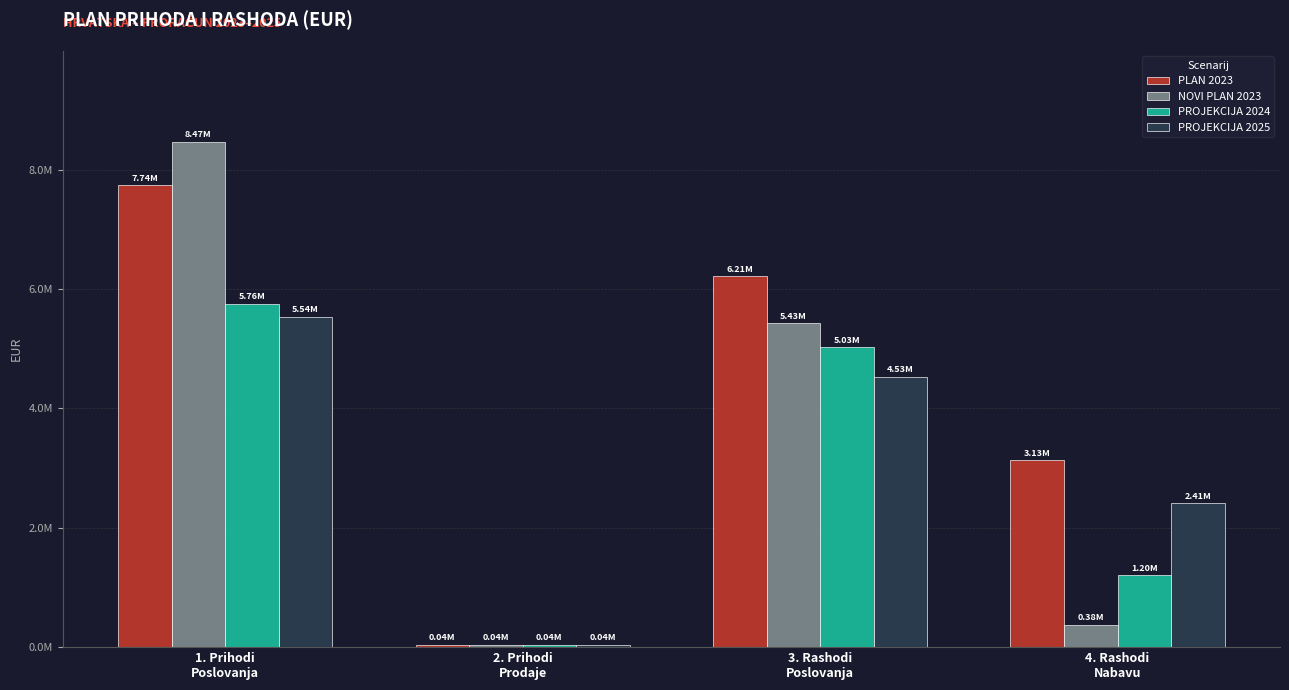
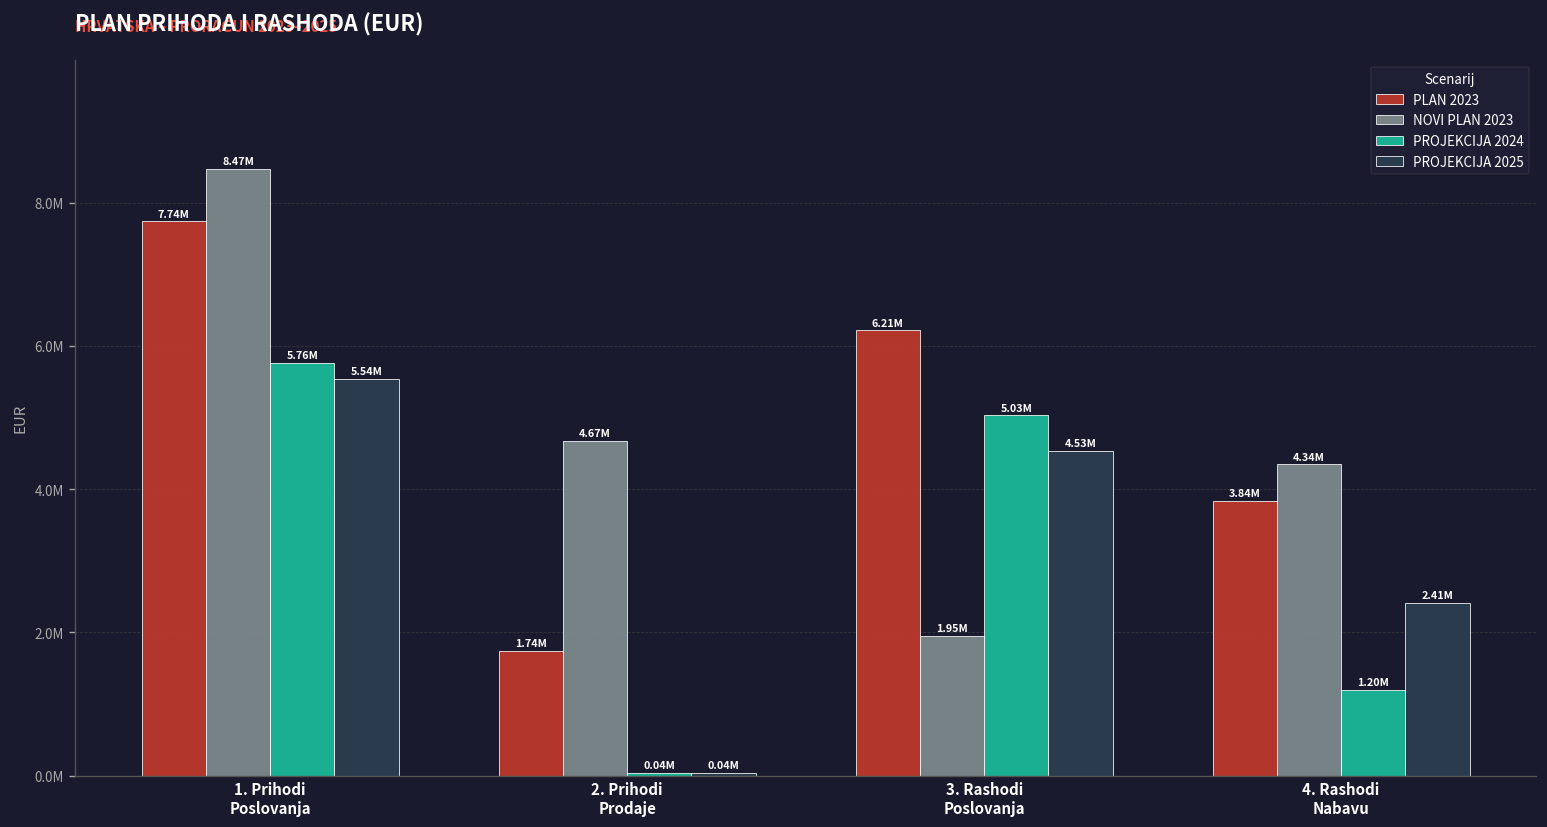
PLAN 2023, 2. Prihodi Prodaje: 0.04M -> 1.74M
NOVI PLAN 2023, 2. Prihodi Prodaje: 0.04M -> 4.67M
NOVI PLAN 2023, 3. Rashodi Poslovanja: 5.43M -> 1.95M
PLAN 2023, 4. Rashodi Nabavu: 3.13M -> 3.84M
NOVI PLAN 2023, 4. Rashodi Nabavu: 0.38M -> 4.34M
